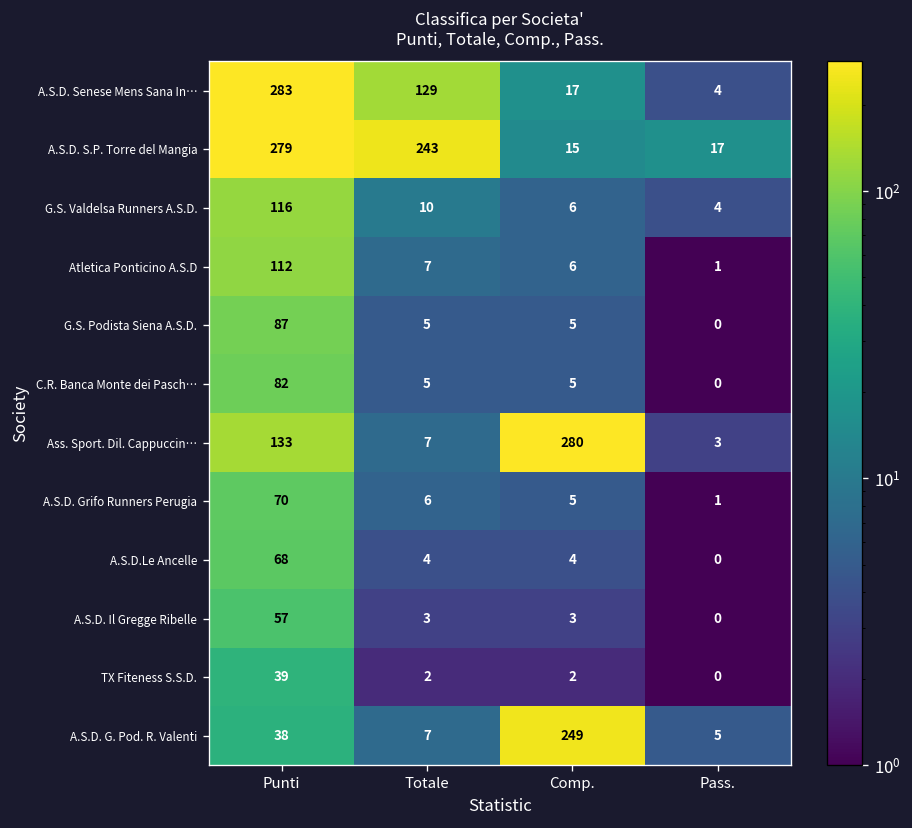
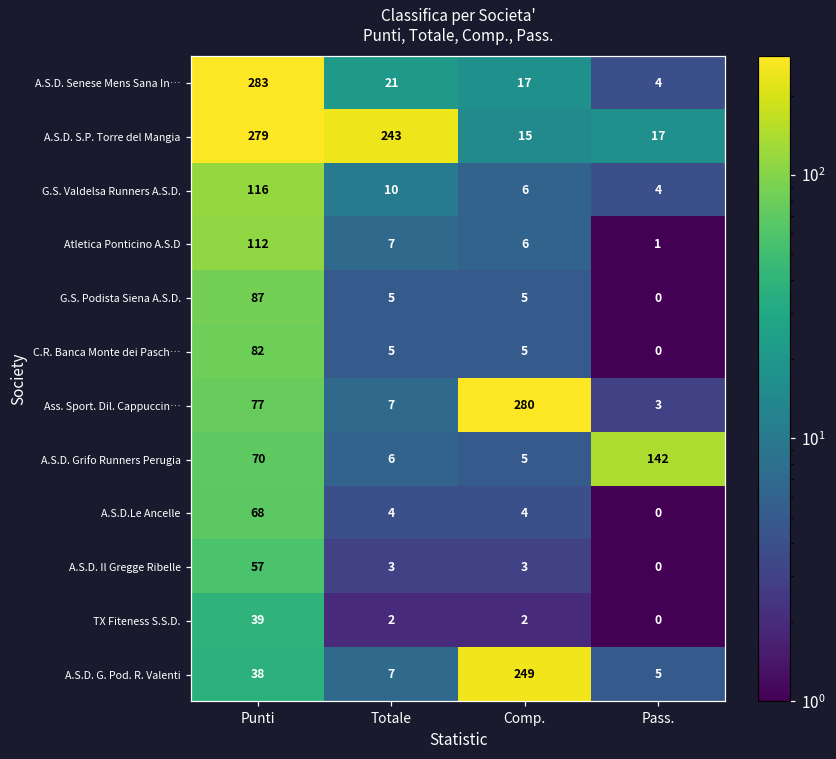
A.S.D. Senese Mens Sana In…, Totale: 129 -> 21
Ass. Sport. Dil. Cappuccin…, Punti: 133 -> 77
A.S.D. Grifo Runners Perugia, Pass.: 1 -> 142
